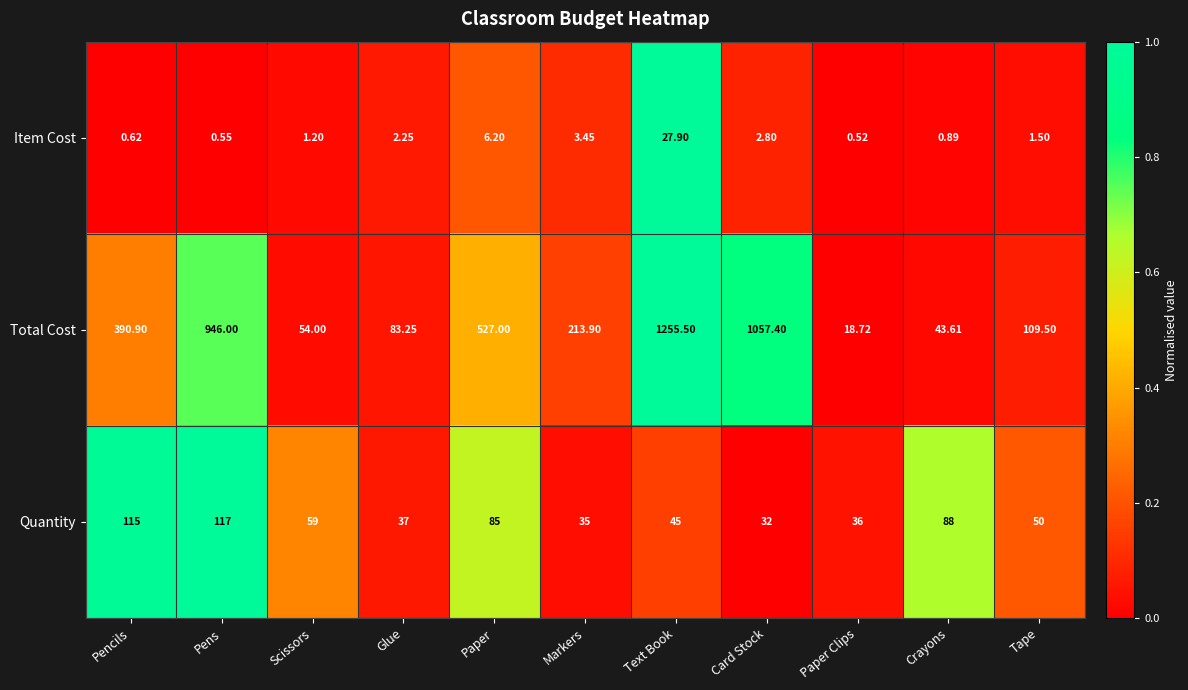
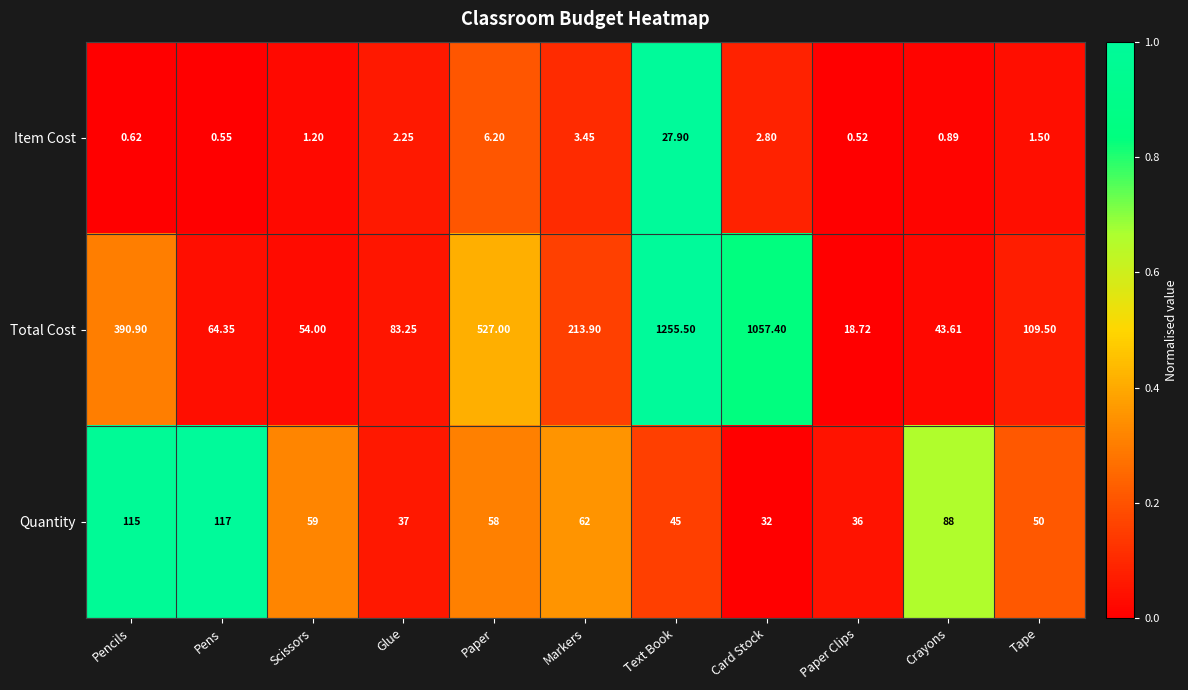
Total Cost, Pens: 946.00 -> 64.35
Quantity, Paper: 85 -> 58
Quantity, Markers: 35 -> 62
